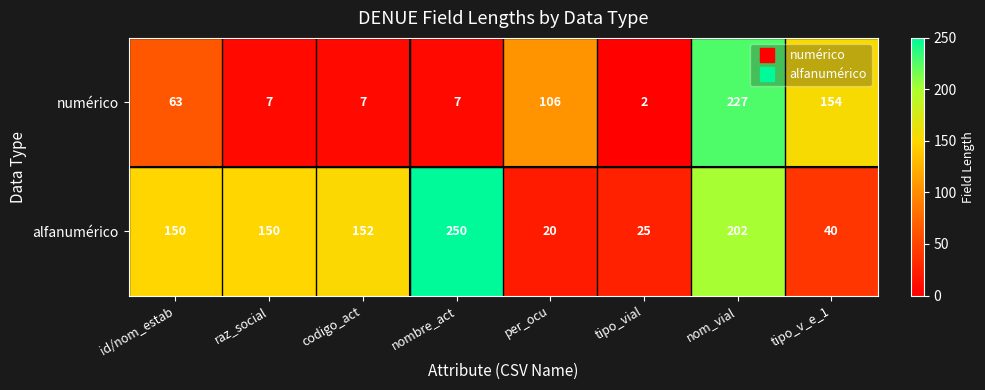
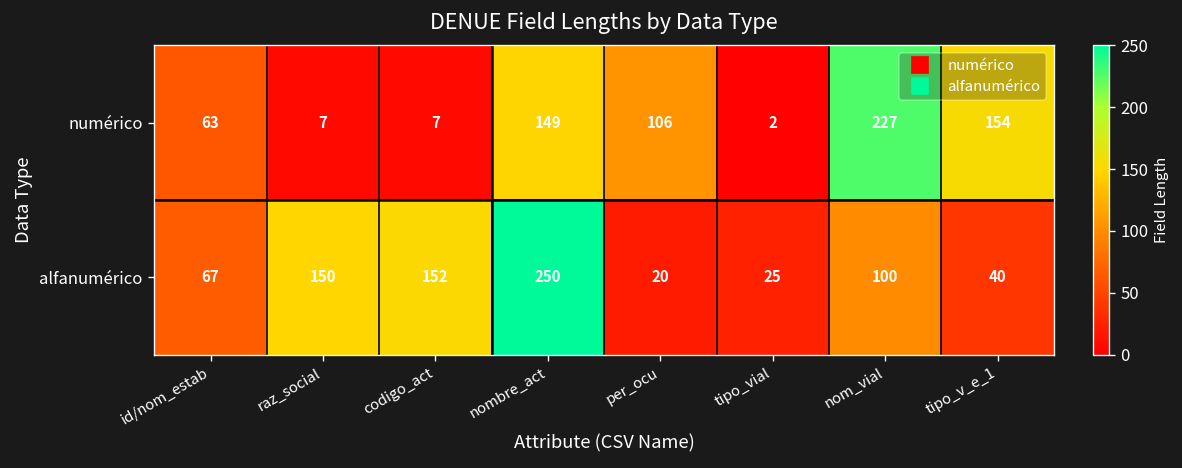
numérico, nombre_act: 7 -> 149
alfanumérico, id/nom_estab: 150 -> 67
alfanumérico, nom_vial: 202 -> 100
